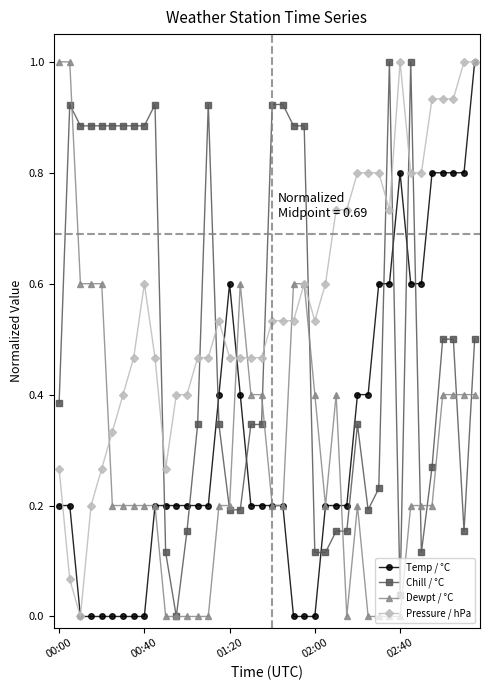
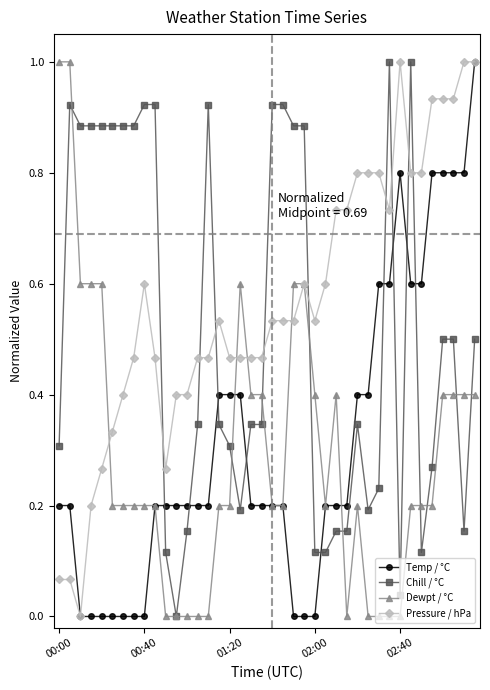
Chill / °C, 00:00: 0.38 -> 0.31
Pressure / hPa, 00:00: 0.27 -> 0.07
Chill / °C, 00:40: 0.88 -> 0.92
Temp / °C, 01:20: 0.60 -> 0.40
Chill / °C, 01:20: 0.19 -> 0.31
